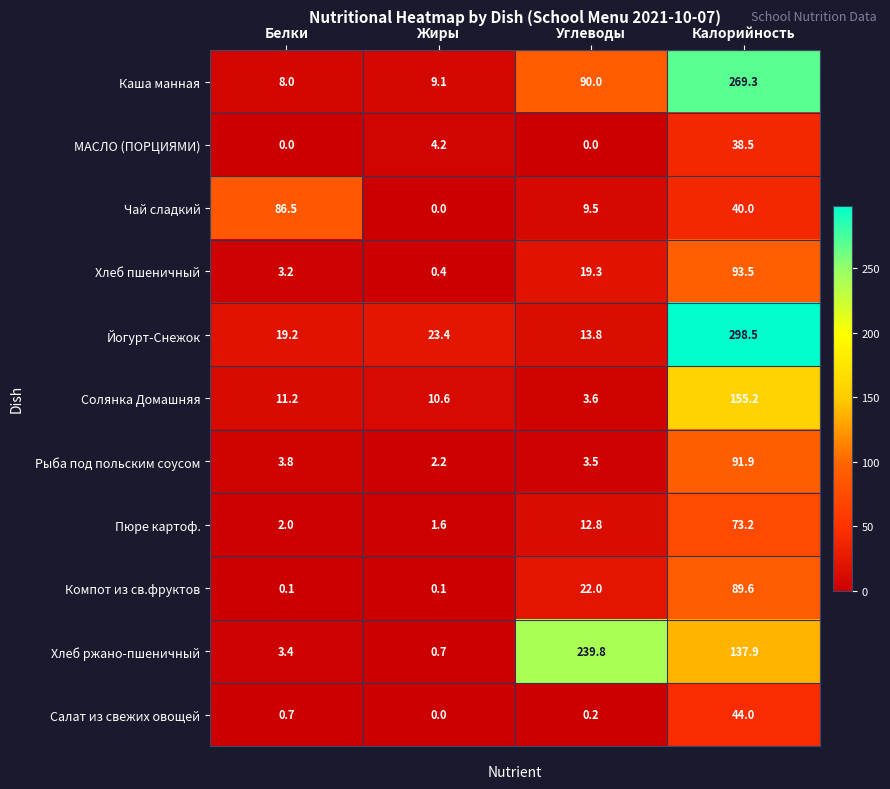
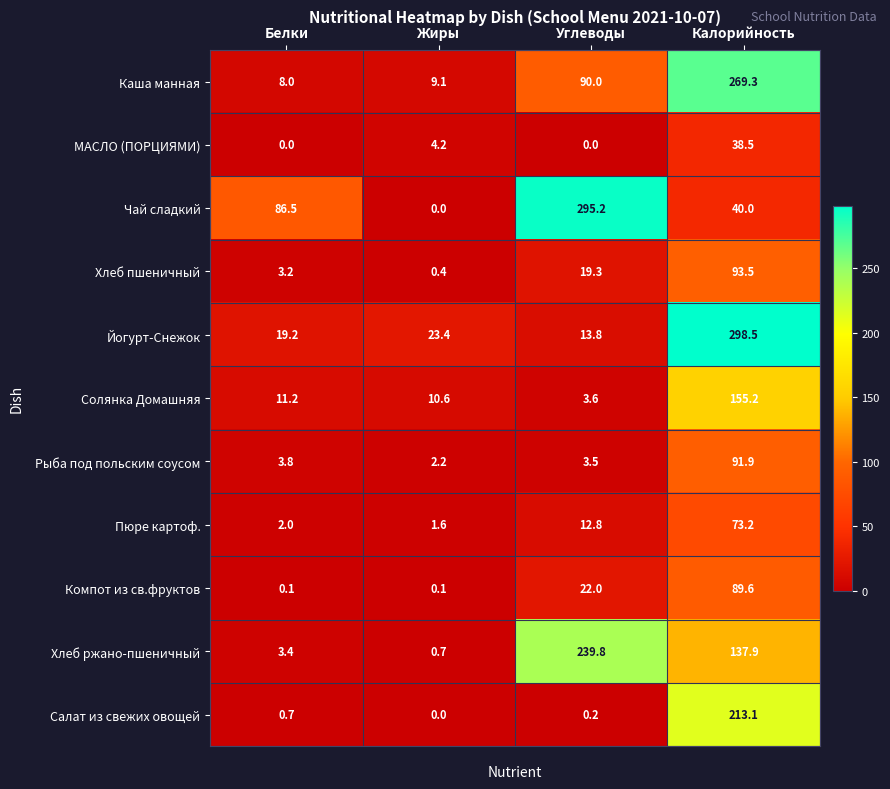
Чай сладкий, Углеводы: 9.5 -> 295.2
Салат из свежих овощей, Калорийность: 44.0 -> 213.1
